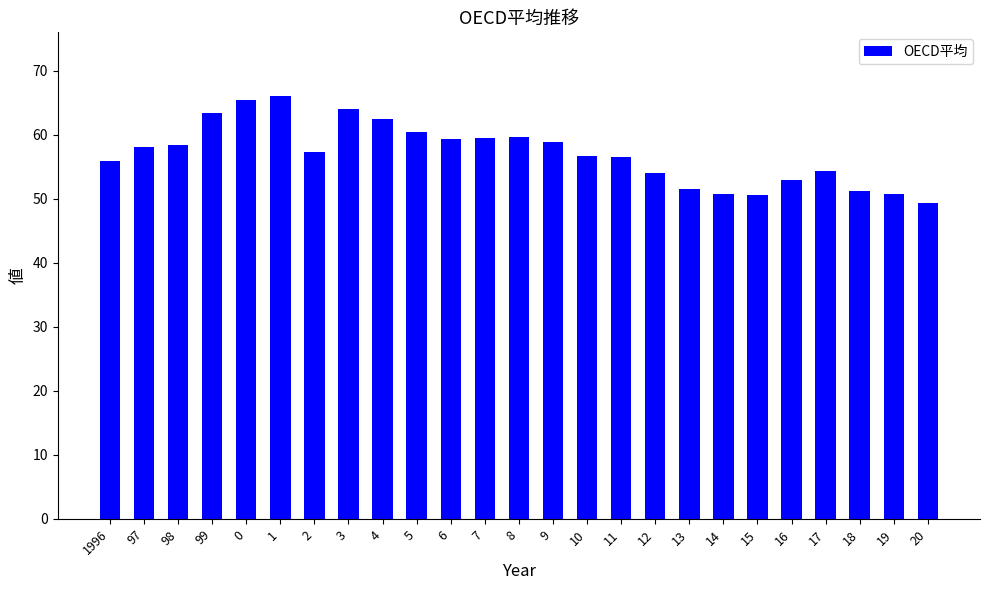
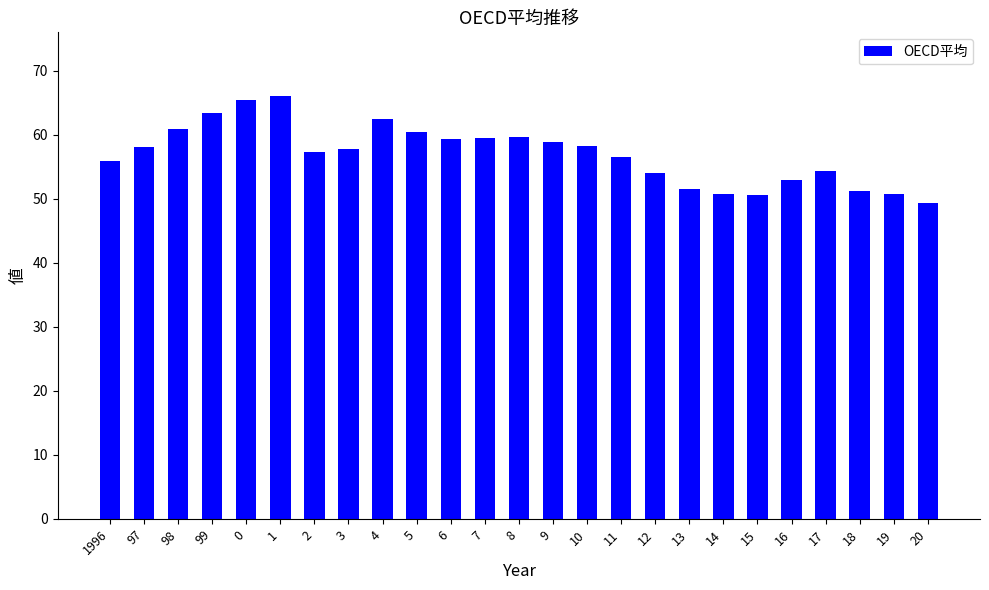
98: 58 -> 61
3: 64 -> 58
10: 57 -> 58
